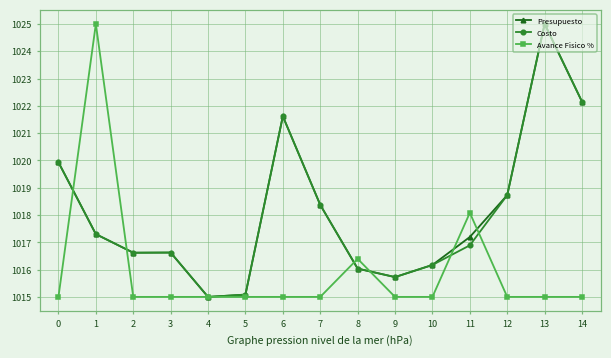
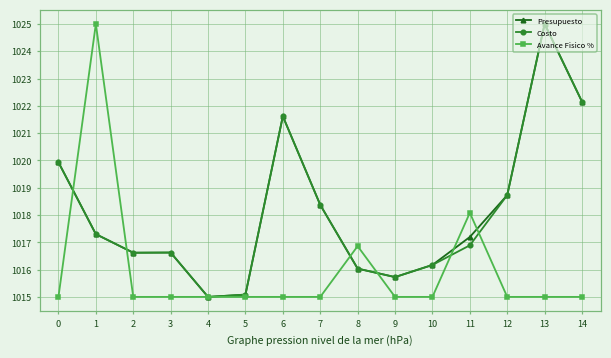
Avance Fisico %, 8: 1016.4 -> 1016.9
